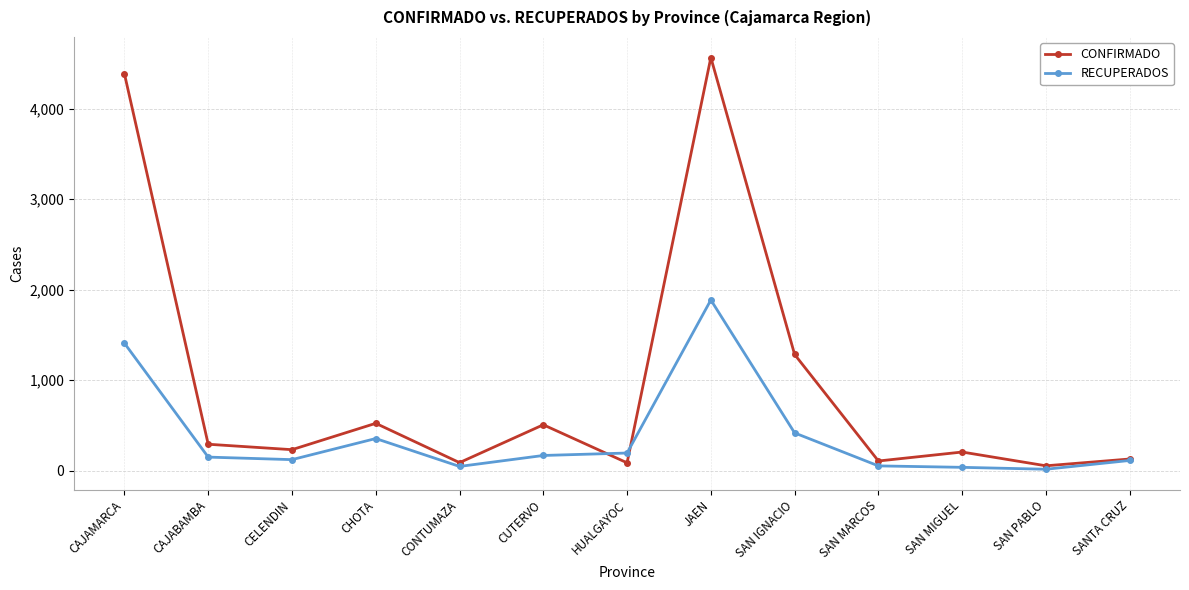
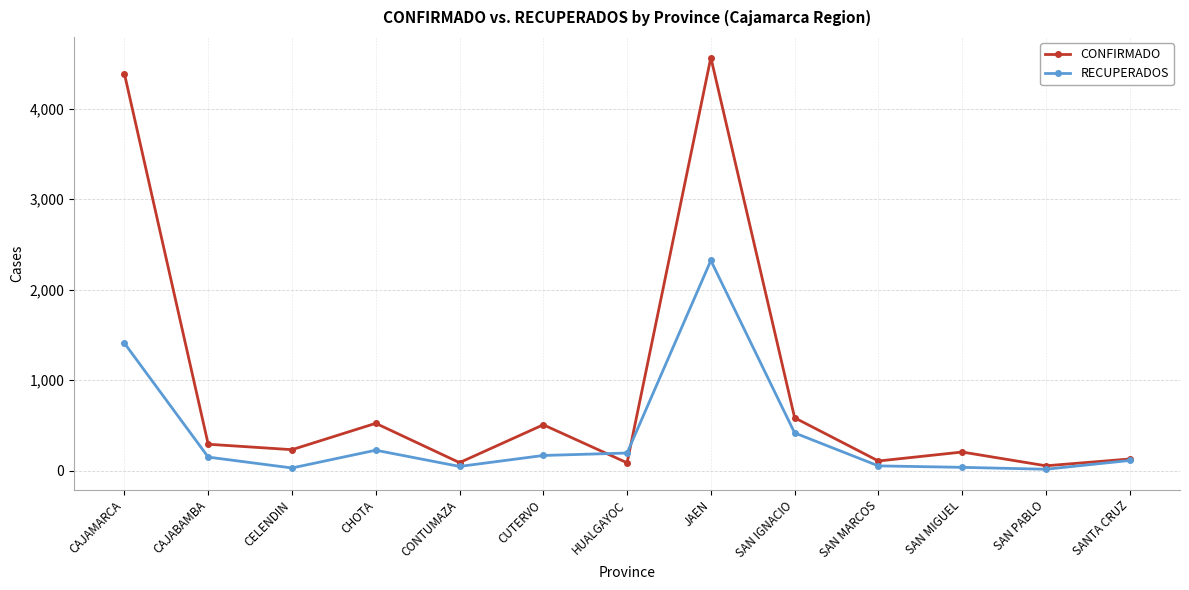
RECUPERADOS, CELENDIN: 100 -> 0
RECUPERADOS, CHOTA: 400 -> 200
RECUPERADOS, JAEN: 1,900 -> 2,300
CONFIRMADO, SAN IGNACIO: 1,300 -> 600
